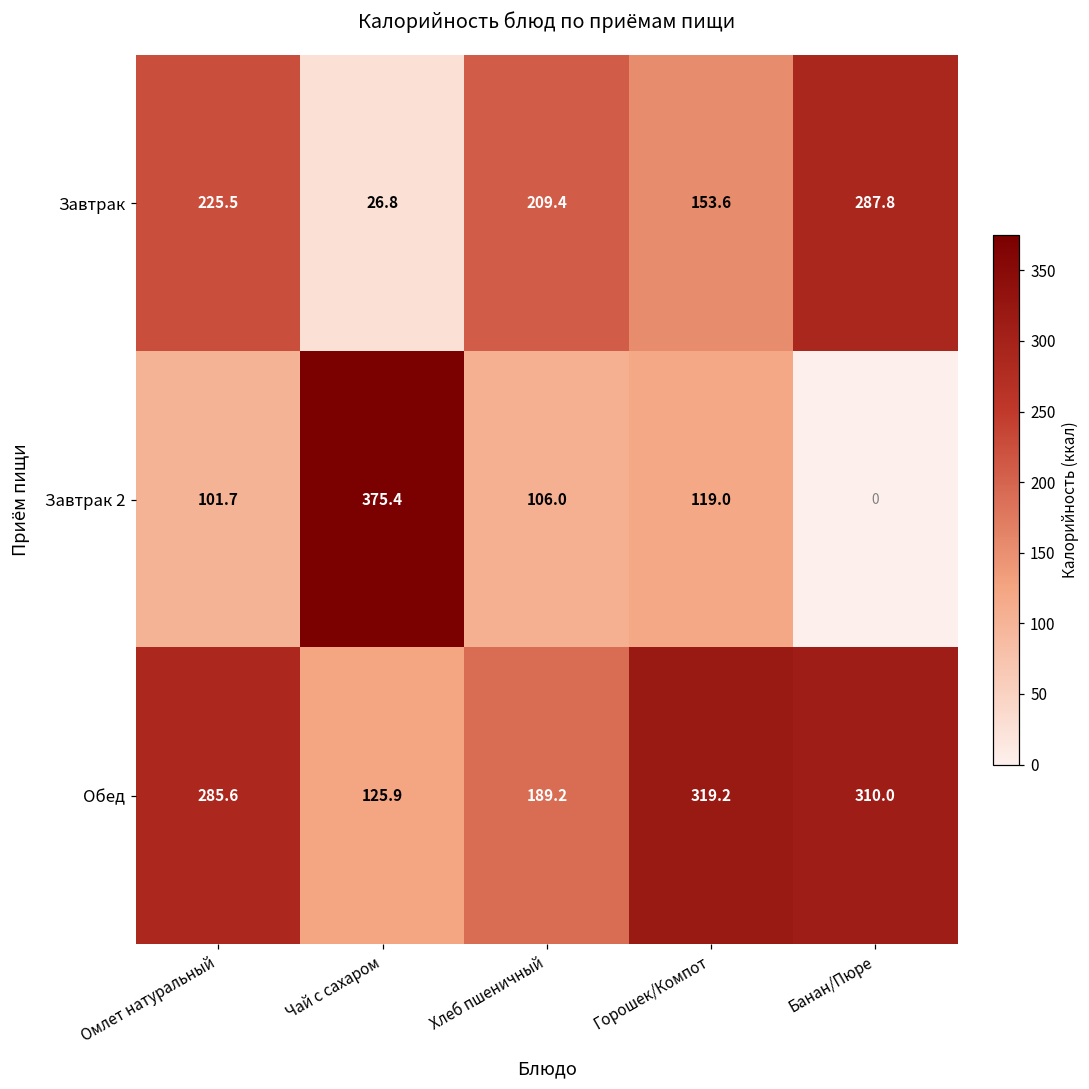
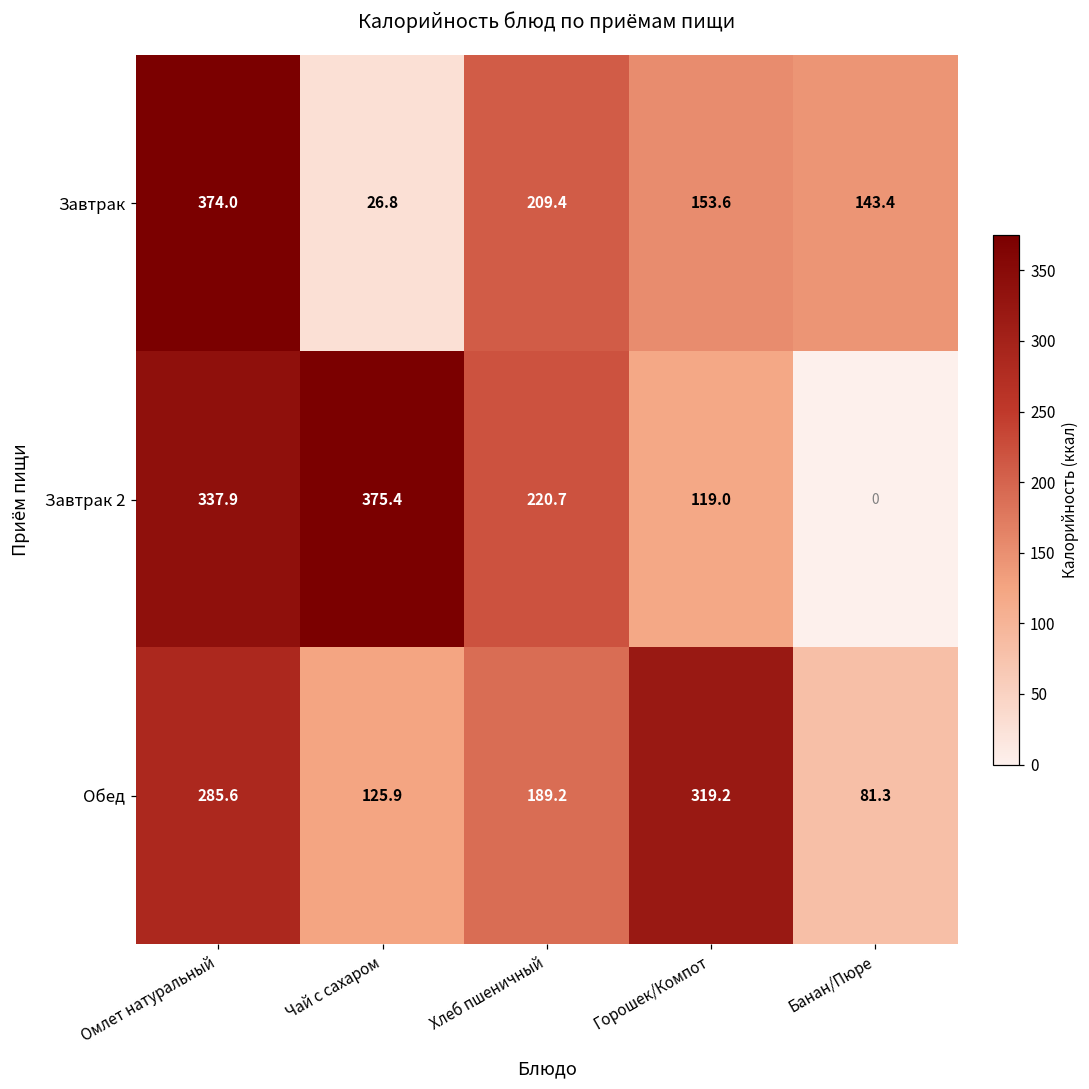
Завтрак, Омлет натуральный: 225.5 -> 374.0
Завтрак, Банан/Пюре: 287.8 -> 143.4
Завтрак 2, Омлет натуральный: 101.7 -> 337.9
Завтрак 2, Хлеб пшеничный: 106.0 -> 220.7
Обед, Банан/Пюре: 310.0 -> 81.3
